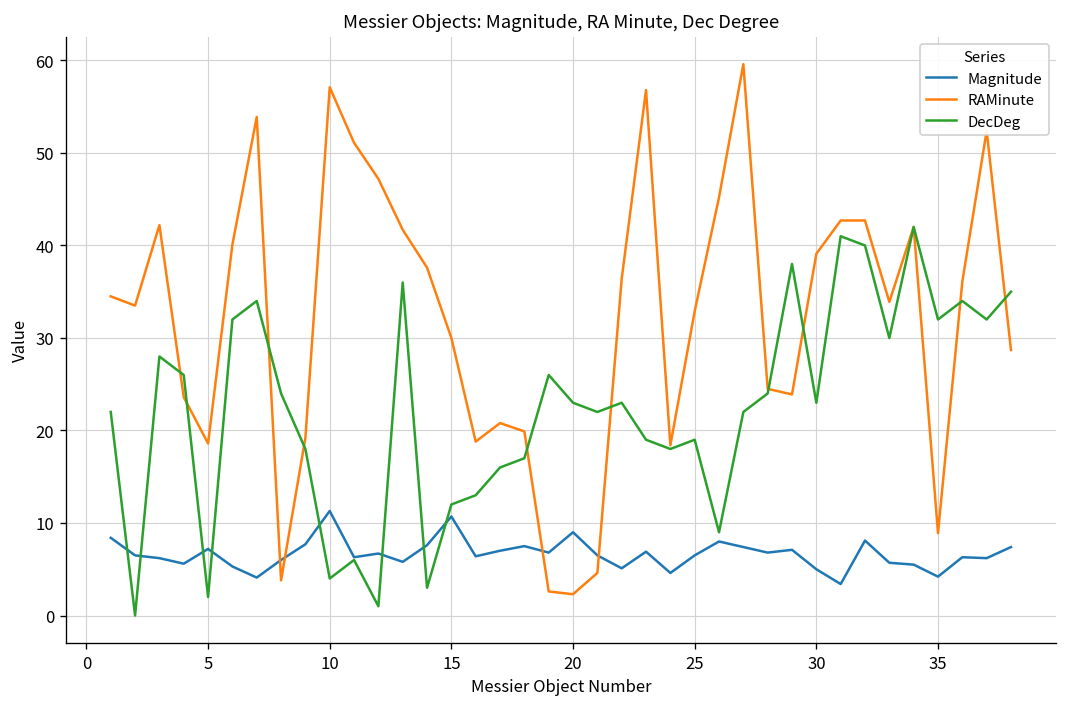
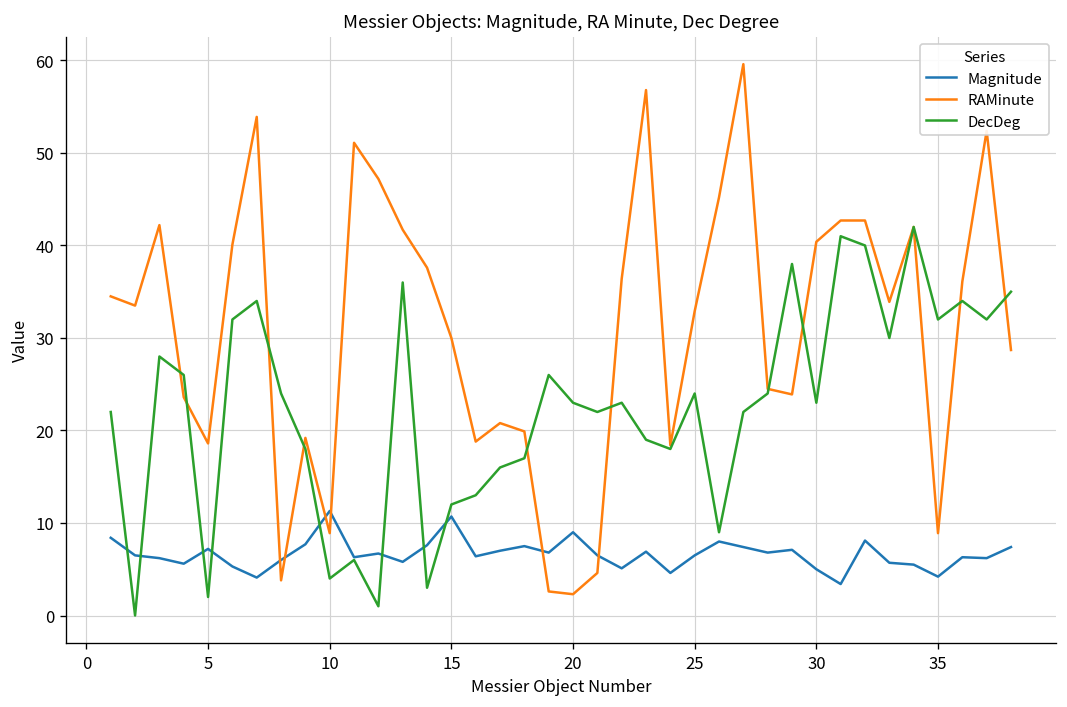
RAMinute, 10: 57 -> 9
DecDeg, 25: 19 -> 24
RAMinute, 30: 39 -> 40
